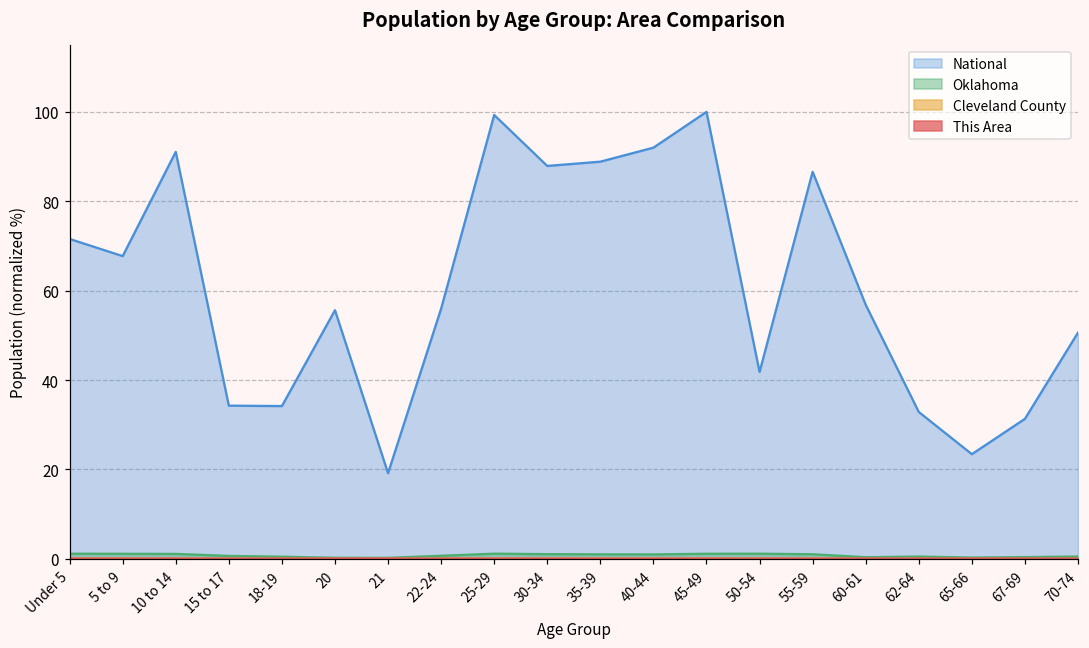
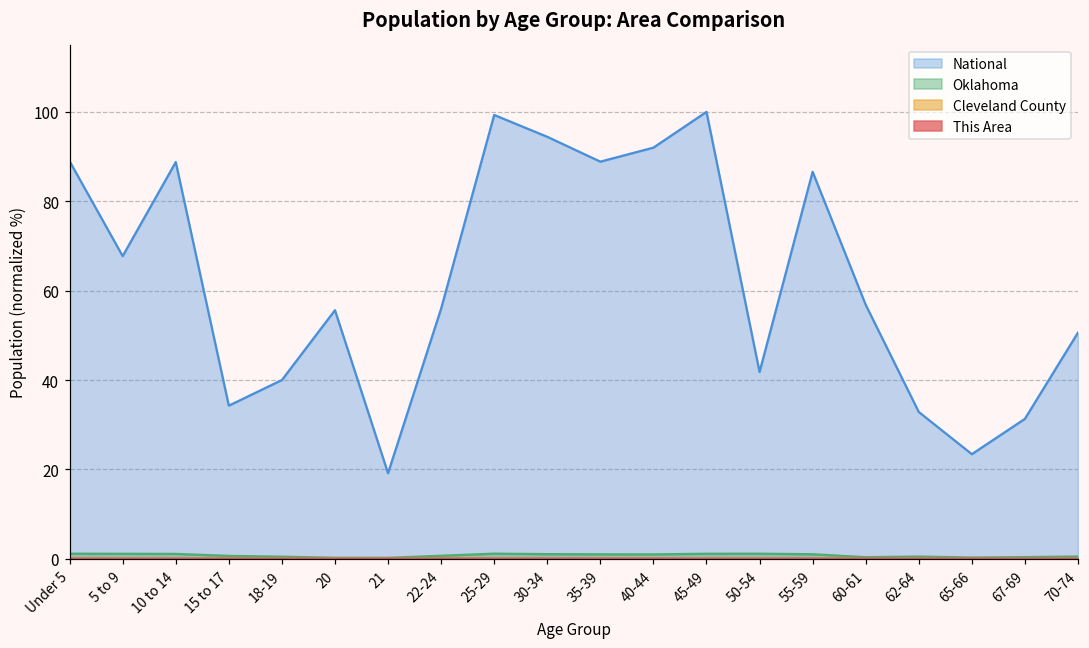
National, Under 5: 72 -> 89
National, 10 to 14: 91 -> 89
National, 18-19: 34 -> 40
National, 30-34: 88 -> 94
